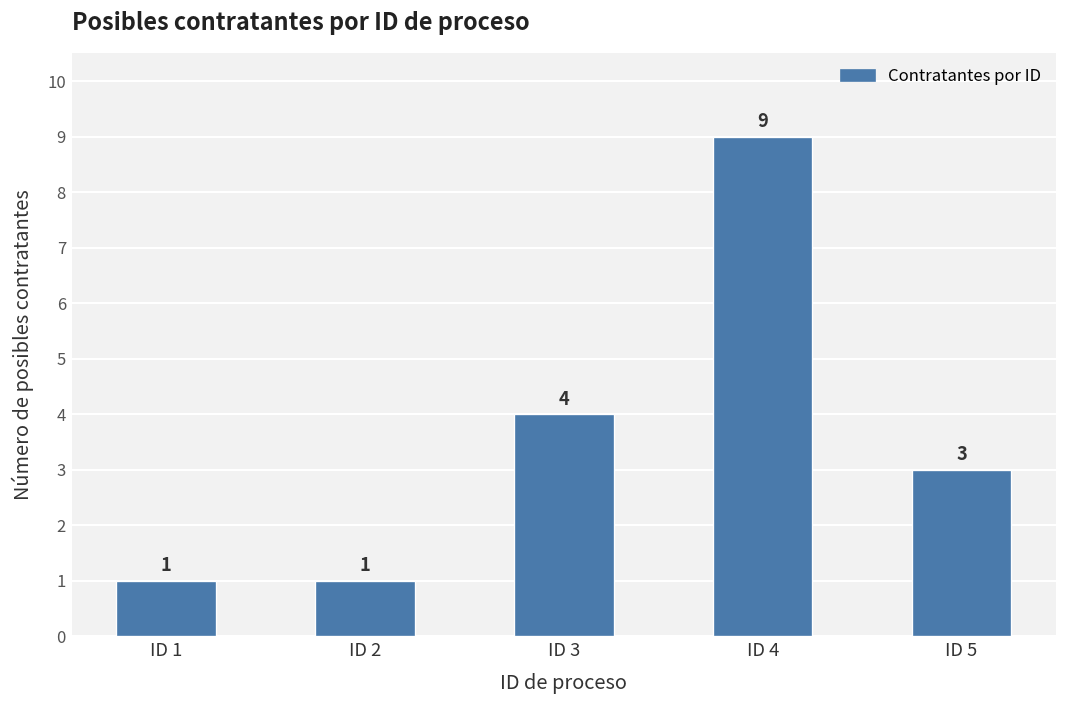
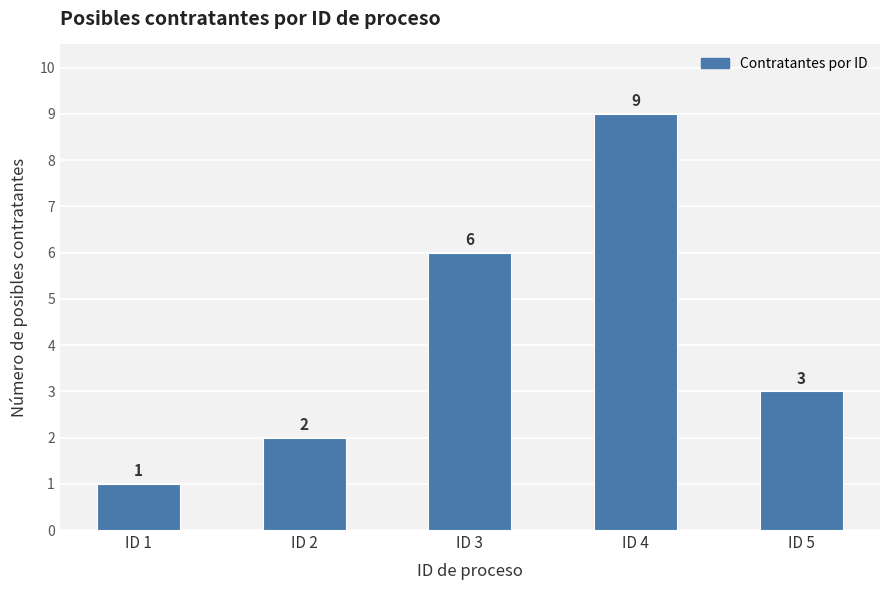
ID 2: 1 -> 2
ID 3: 4 -> 6
